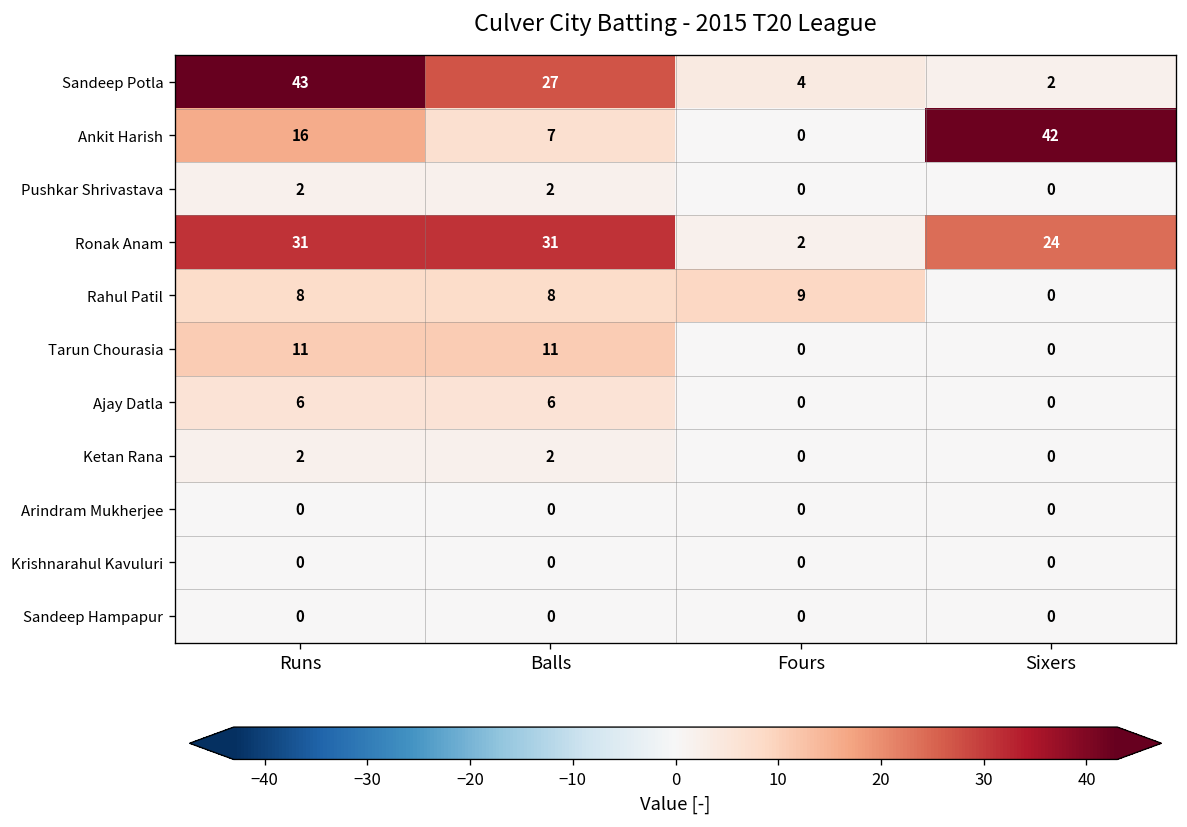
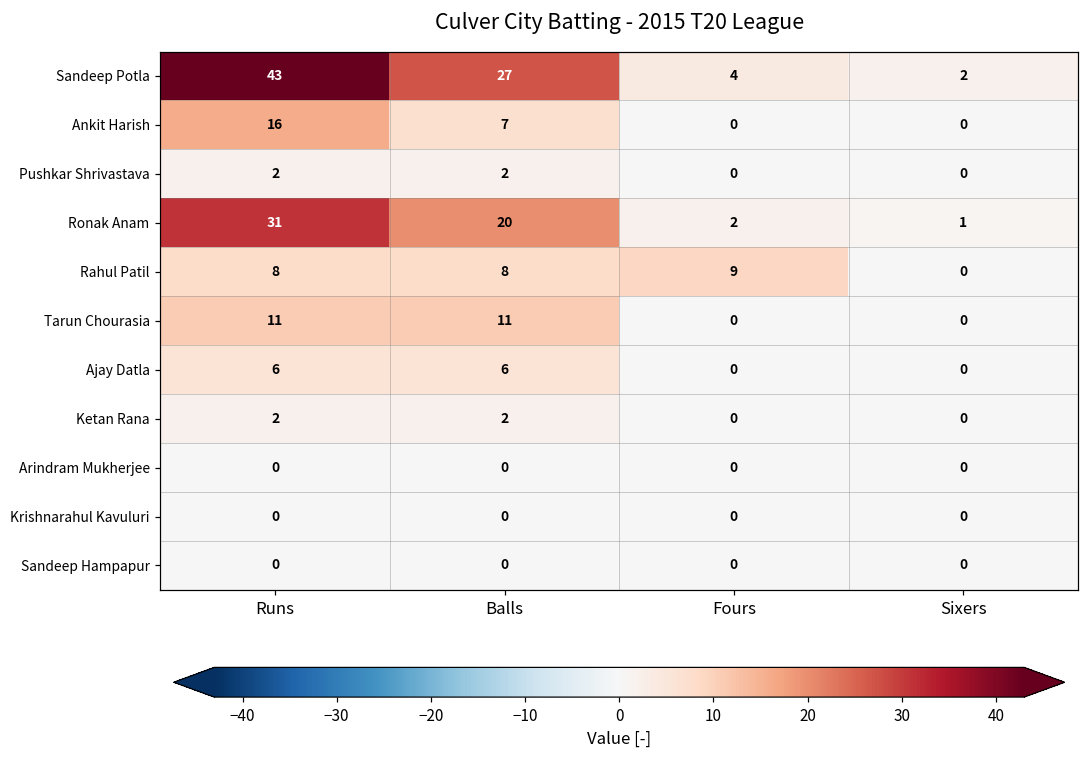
Ankit Harish, Sixers: 42 -> 0
Ronak Anam, Balls: 31 -> 20
Ronak Anam, Sixers: 24 -> 1
